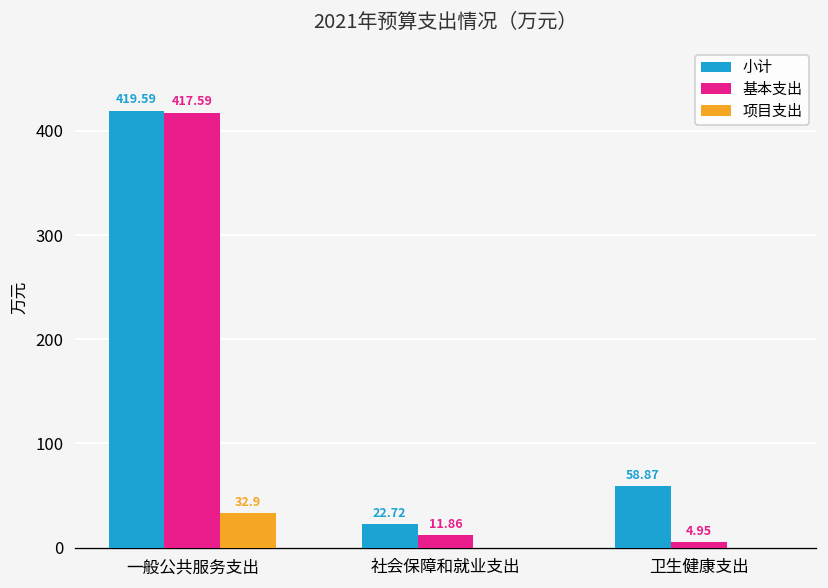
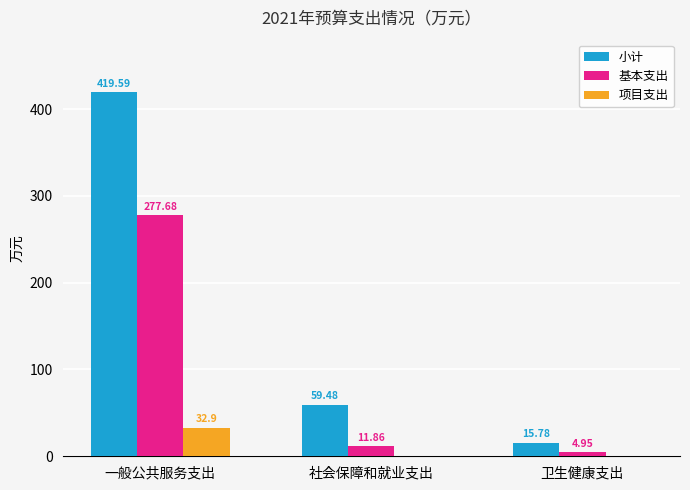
基本支出, 一般公共服务支出: 417.59 -> 277.68
小计, 社会保障和就业支出: 22.72 -> 59.48
小计, 卫生健康支出: 58.87 -> 15.78
